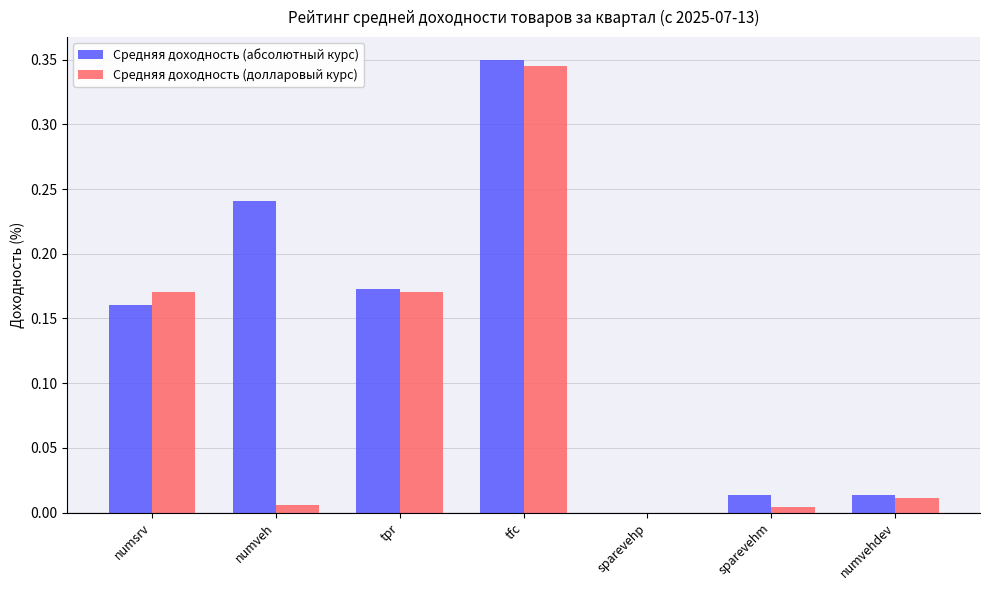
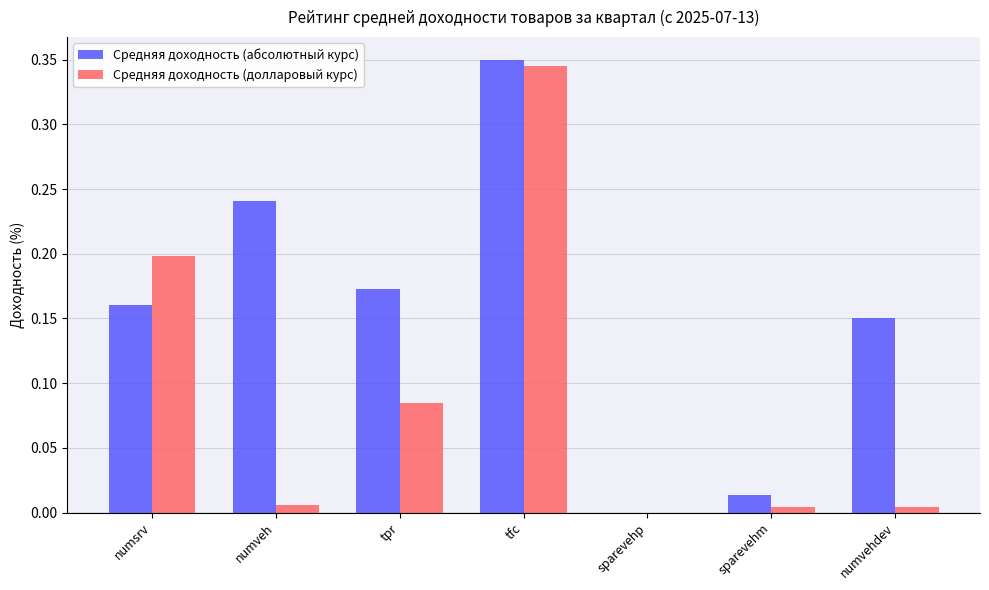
Средняя доходность (долларовый курс), numsrv: 0.170 -> 0.198
Средняя доходность (долларовый курс), tpr: 0.170 -> 0.085
Средняя доходность (абсолютный курс), numvehdev: 0.013 -> 0.150
Средняя доходность (долларовый курс), numvehdev: 0.011 -> 0.004
